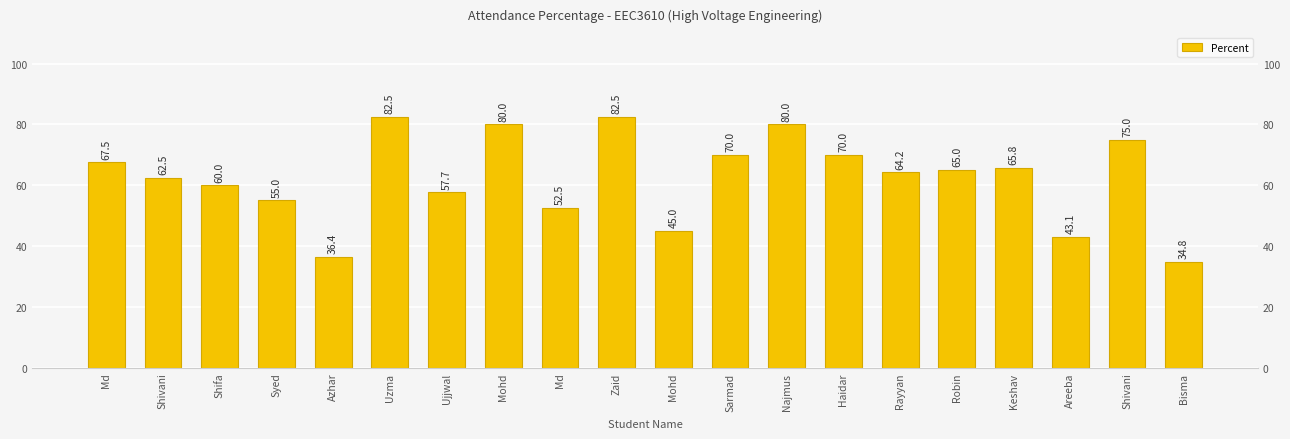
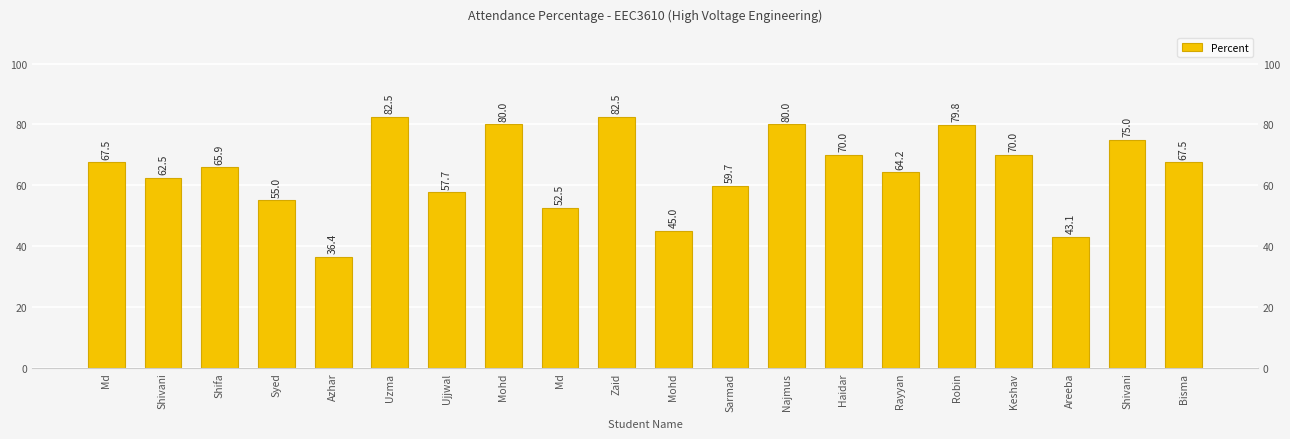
Shifa: 60.0 -> 65.9
Sarmad: 70.0 -> 59.7
Robin: 65.0 -> 79.8
Keshav: 65.8 -> 70.0
Bisma: 34.8 -> 67.5
